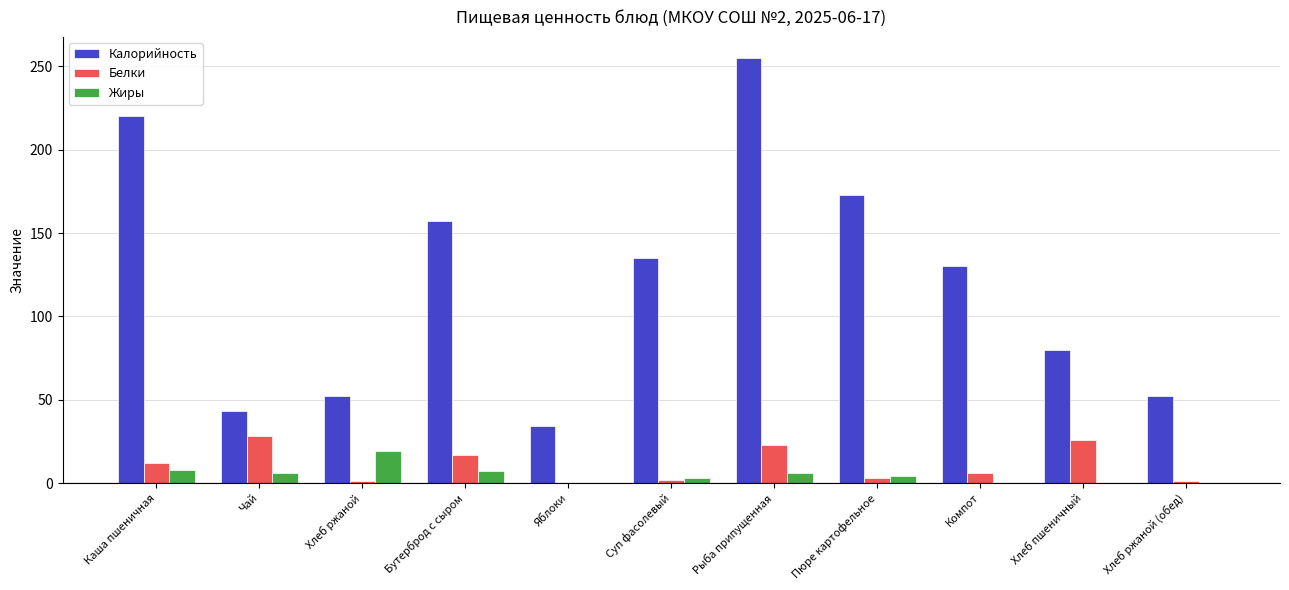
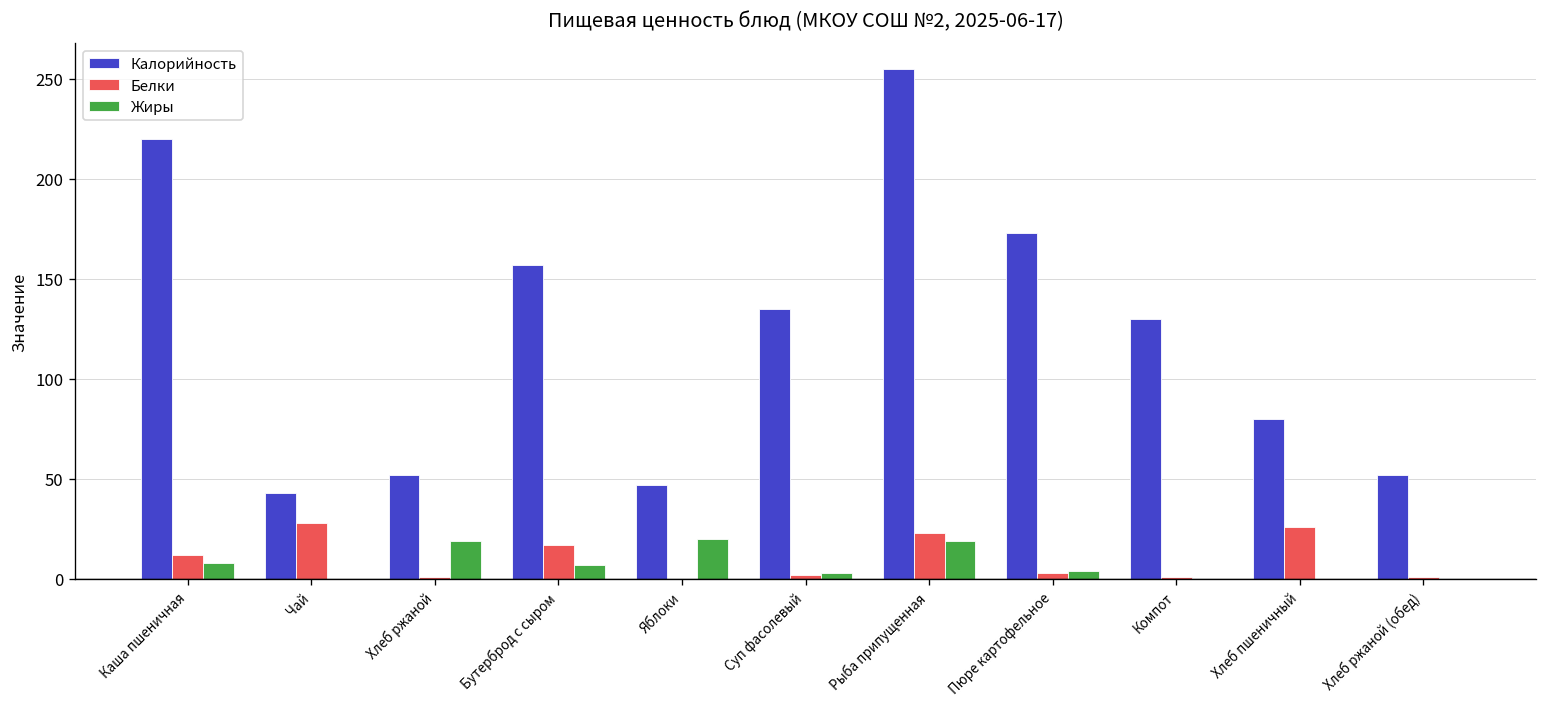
Жиры, Чай: 6 -> 0
Калорийность, Яблоки: 34 -> 47
Жиры, Яблоки: 0 -> 20
Жиры, Рыба припущенная: 6 -> 19
Белки, Компот: 6 -> 1
